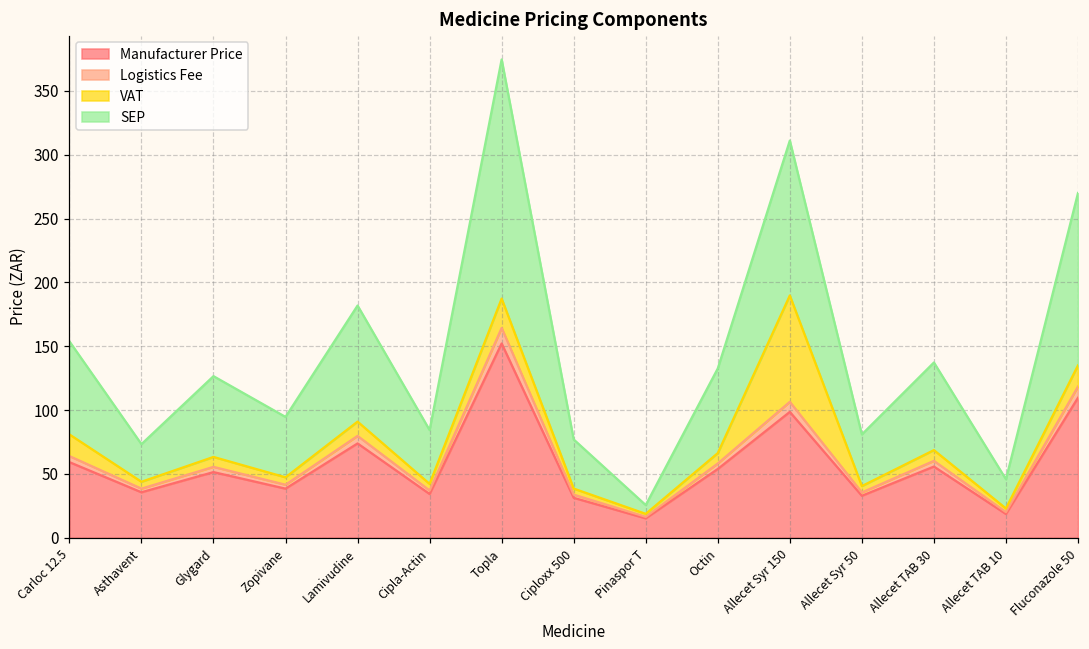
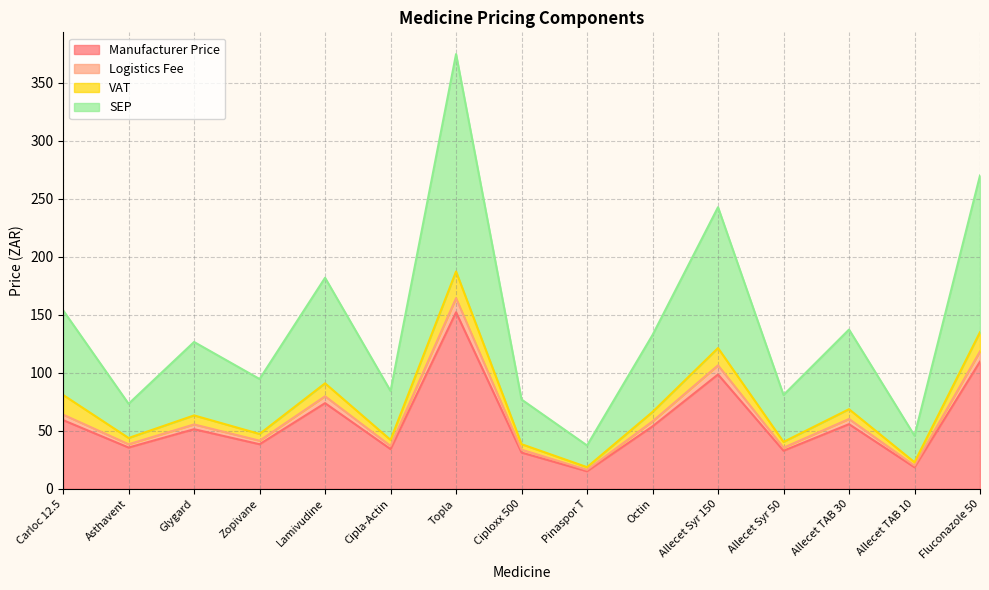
SEP, Pinaspor T: 7 -> 19
VAT, Allecet Syr 150: 83 -> 15
